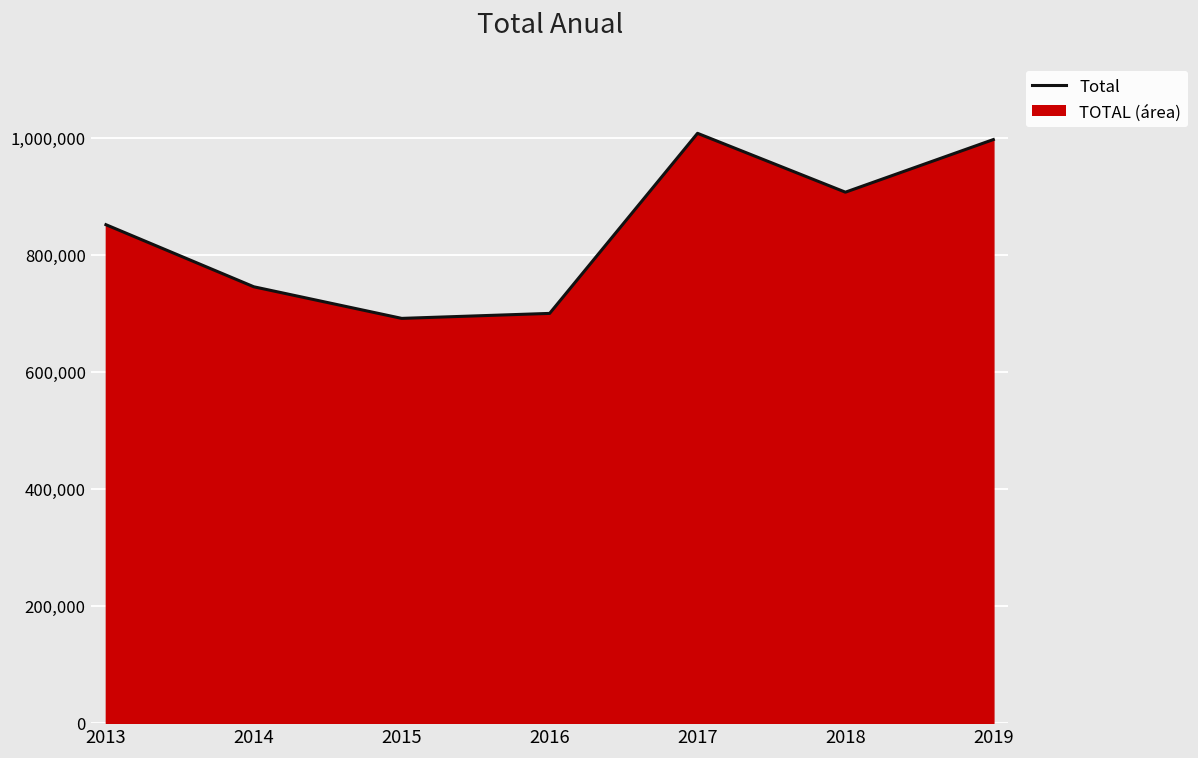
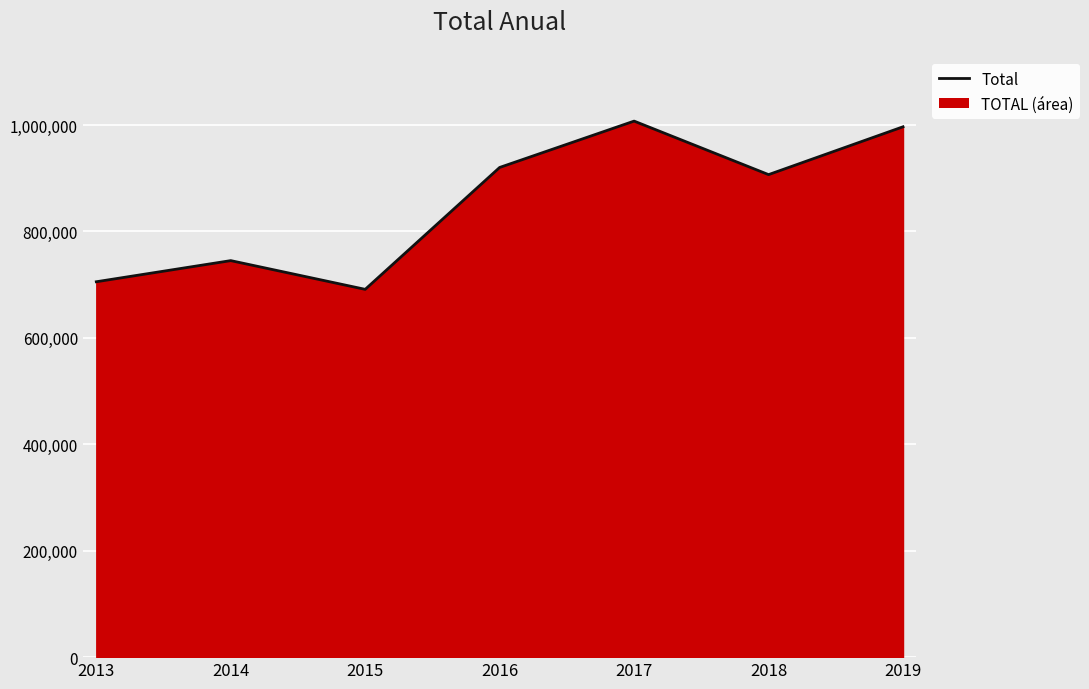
2013: 850,000 -> 710,000
2016: 700,000 -> 920,000
